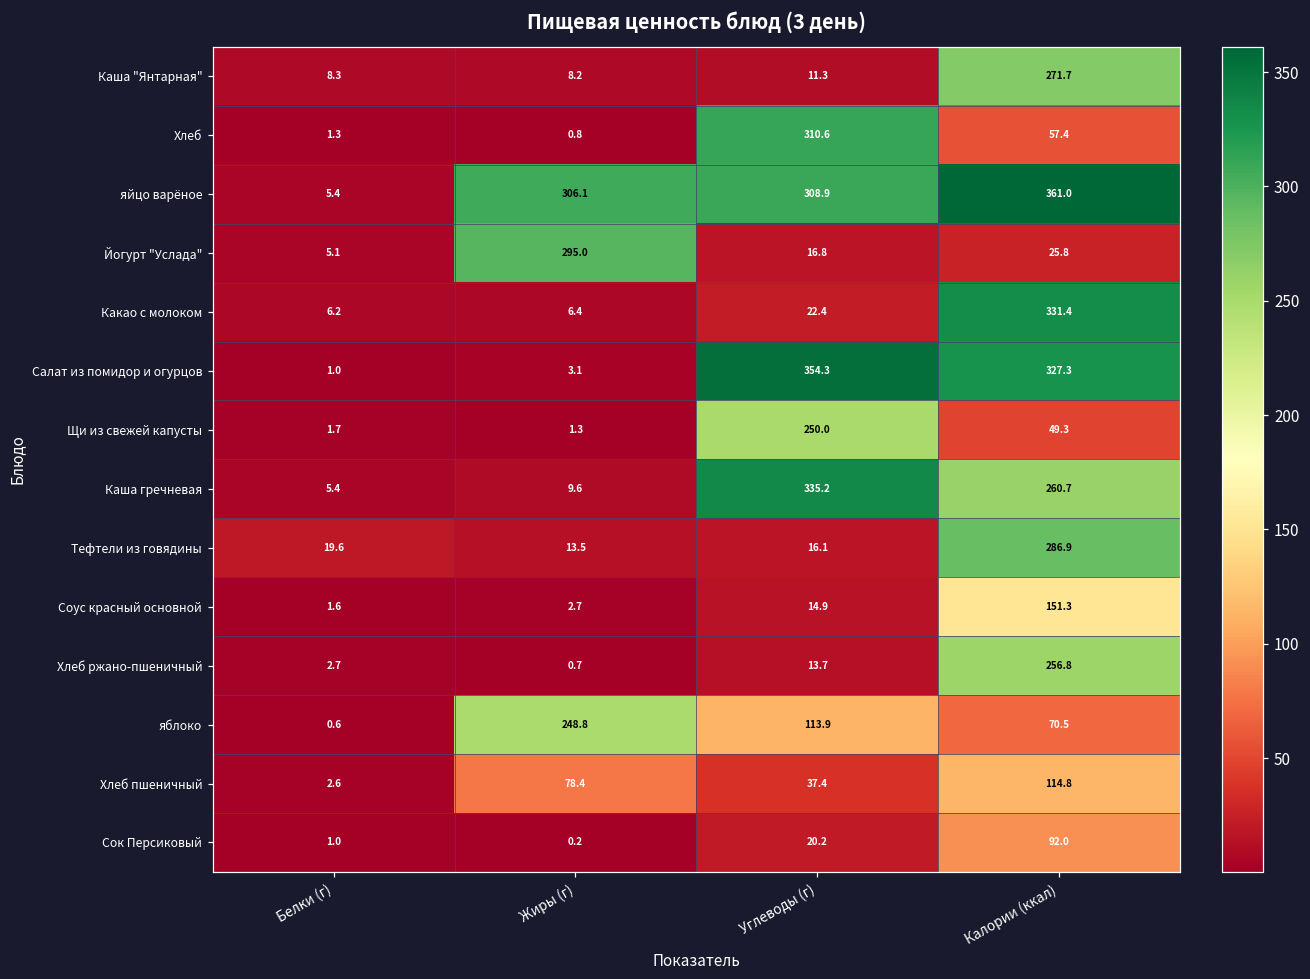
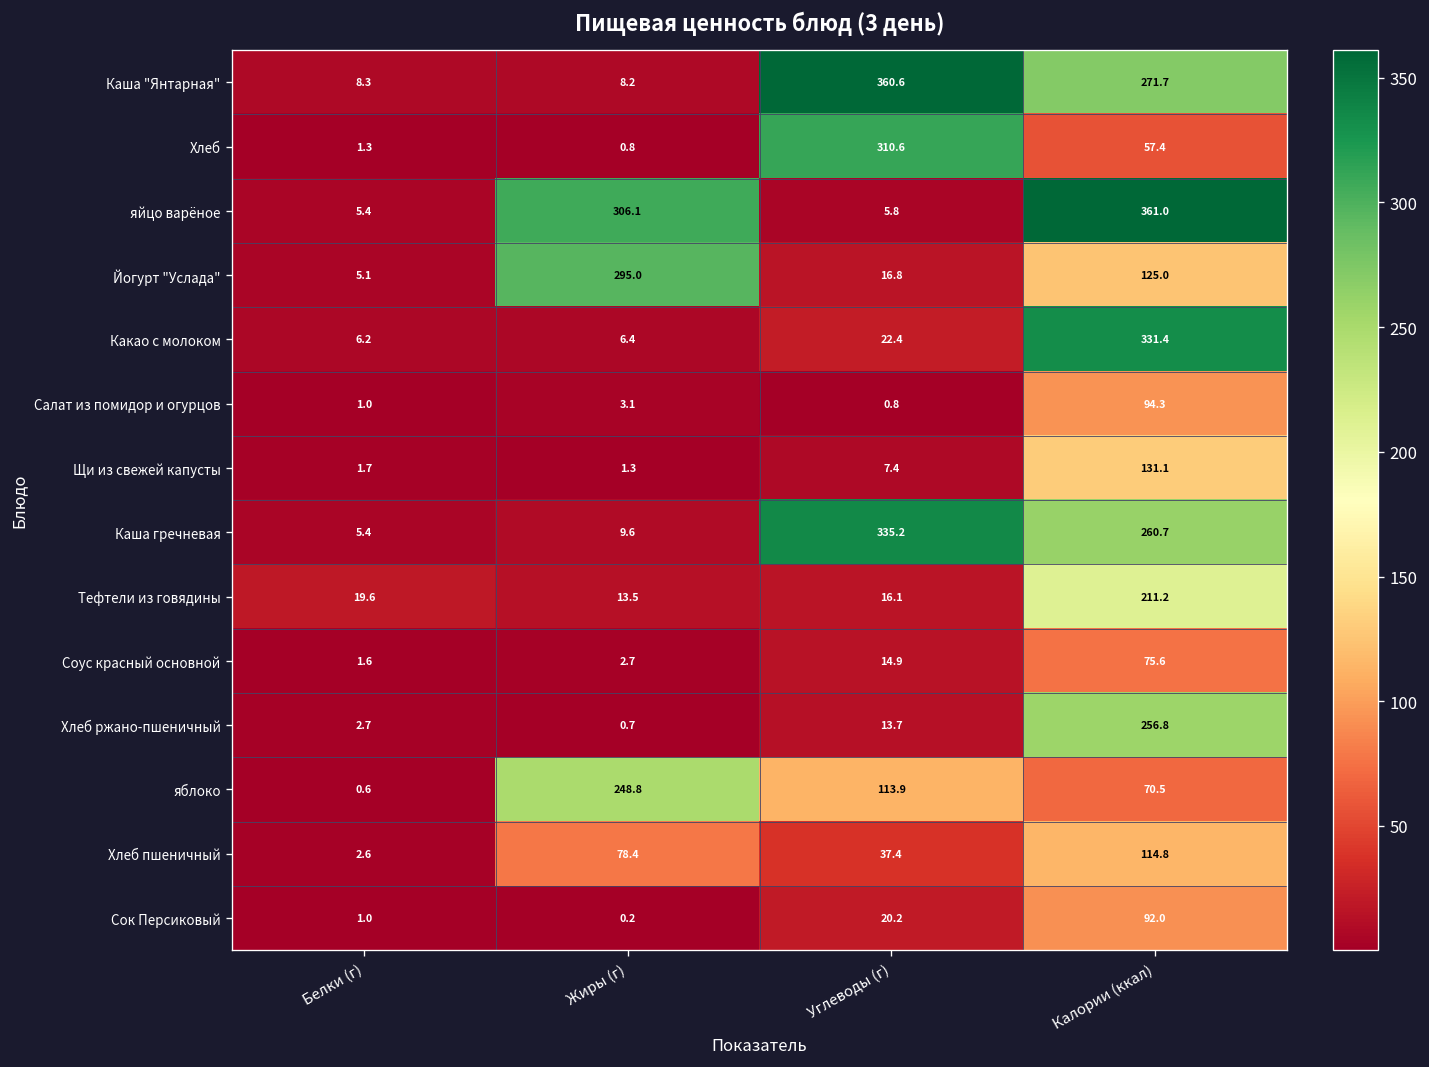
Каша "Янтарная", Углеводы (г): 11.3 -> 360.6
яйцо варёное, Углеводы (г): 308.9 -> 5.8
Йогурт "Услада", Калории (ккал): 25.8 -> 125.0
Салат из помидор и огурцов, Углеводы (г): 354.3 -> 0.8
Салат из помидор и огурцов, Калории (ккал): 327.3 -> 94.3
Щи из свежей капусты, Углеводы (г): 250.0 -> 7.4
Щи из свежей капусты, Калории (ккал): 49.3 -> 131.1
Тефтели из говядины, Калории (ккал): 286.9 -> 211.2
Соус красный основной, Калории (ккал): 151.3 -> 75.6
